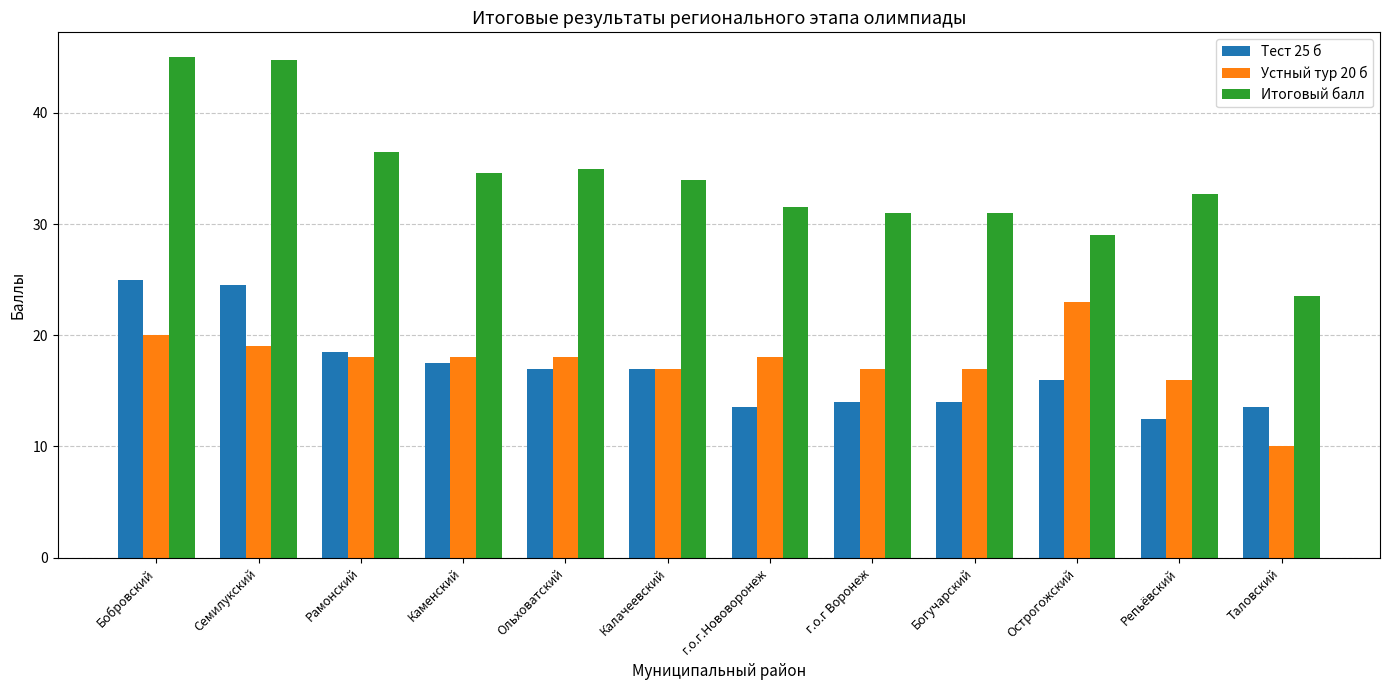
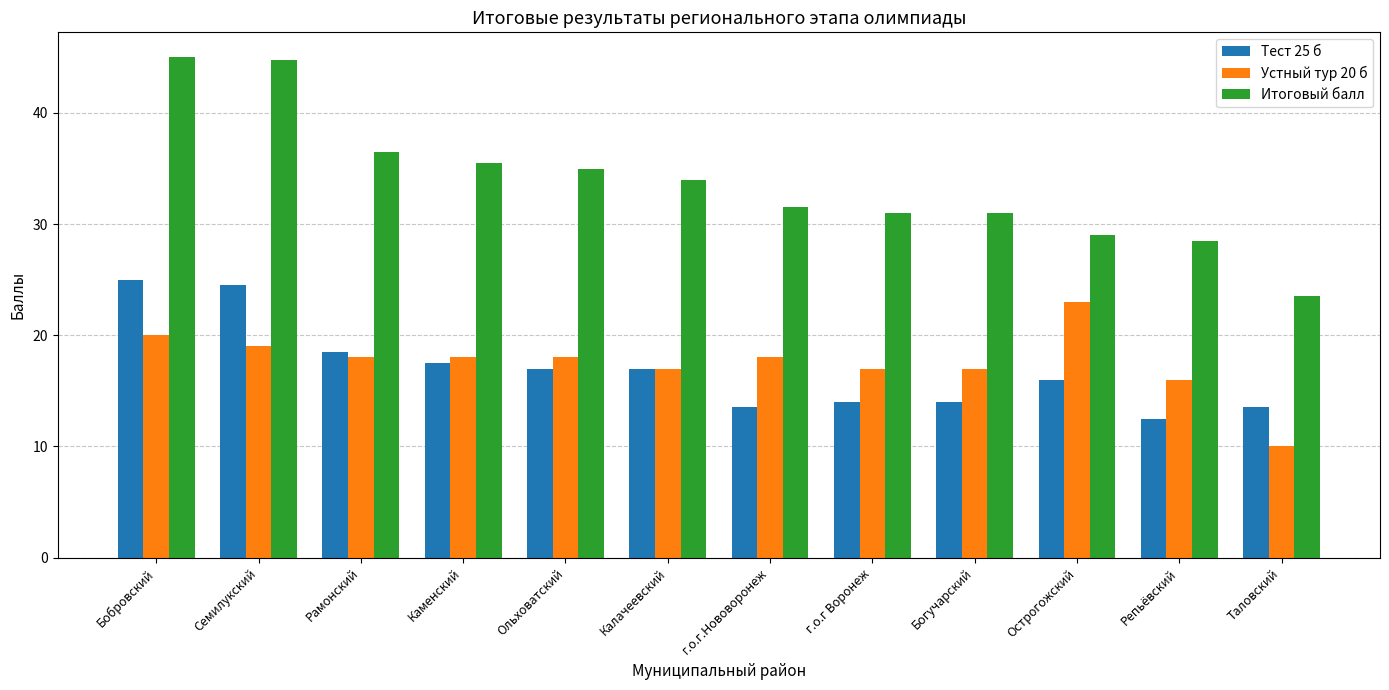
Итоговый балл, Каменский: 34.6 -> 35.5
Итоговый балл, Репьёвский: 32.7 -> 28.5
